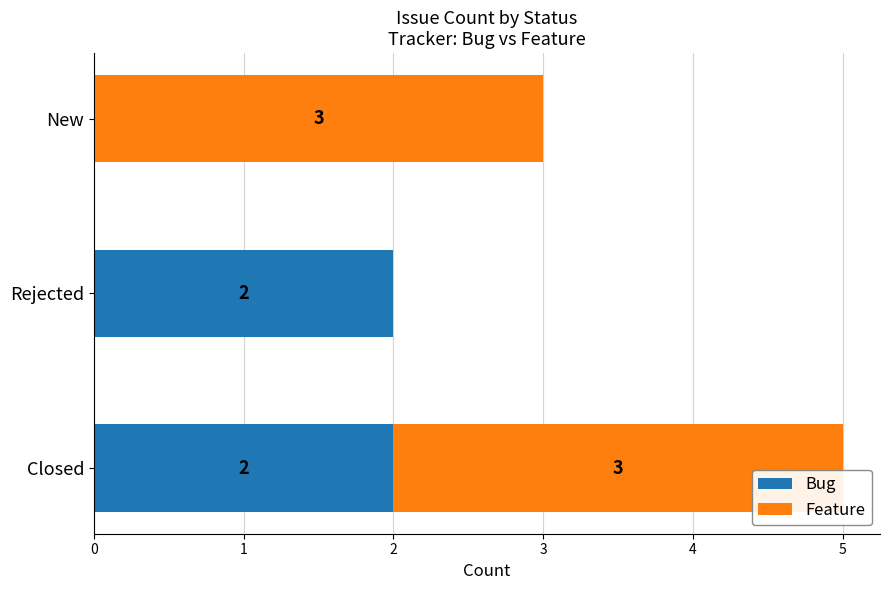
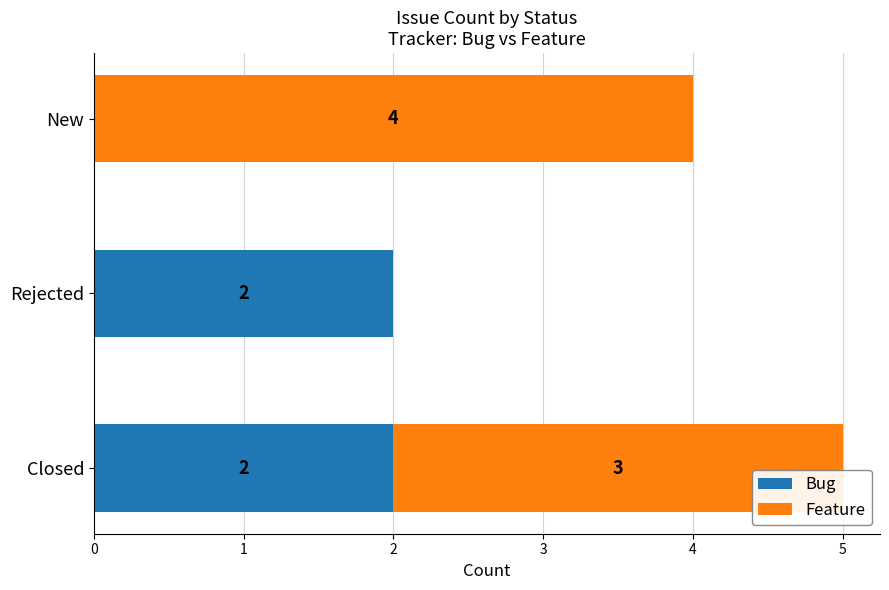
Feature, New: 3 -> 4
